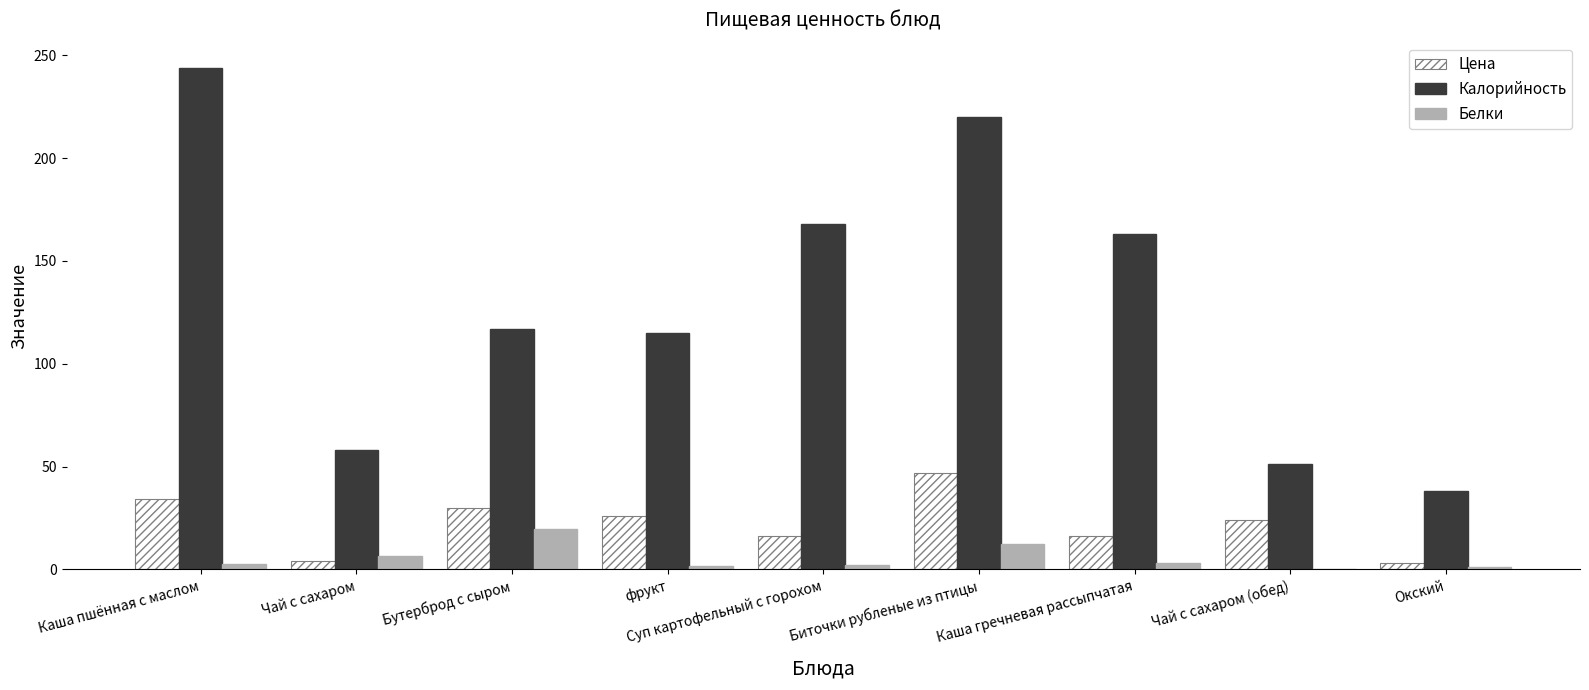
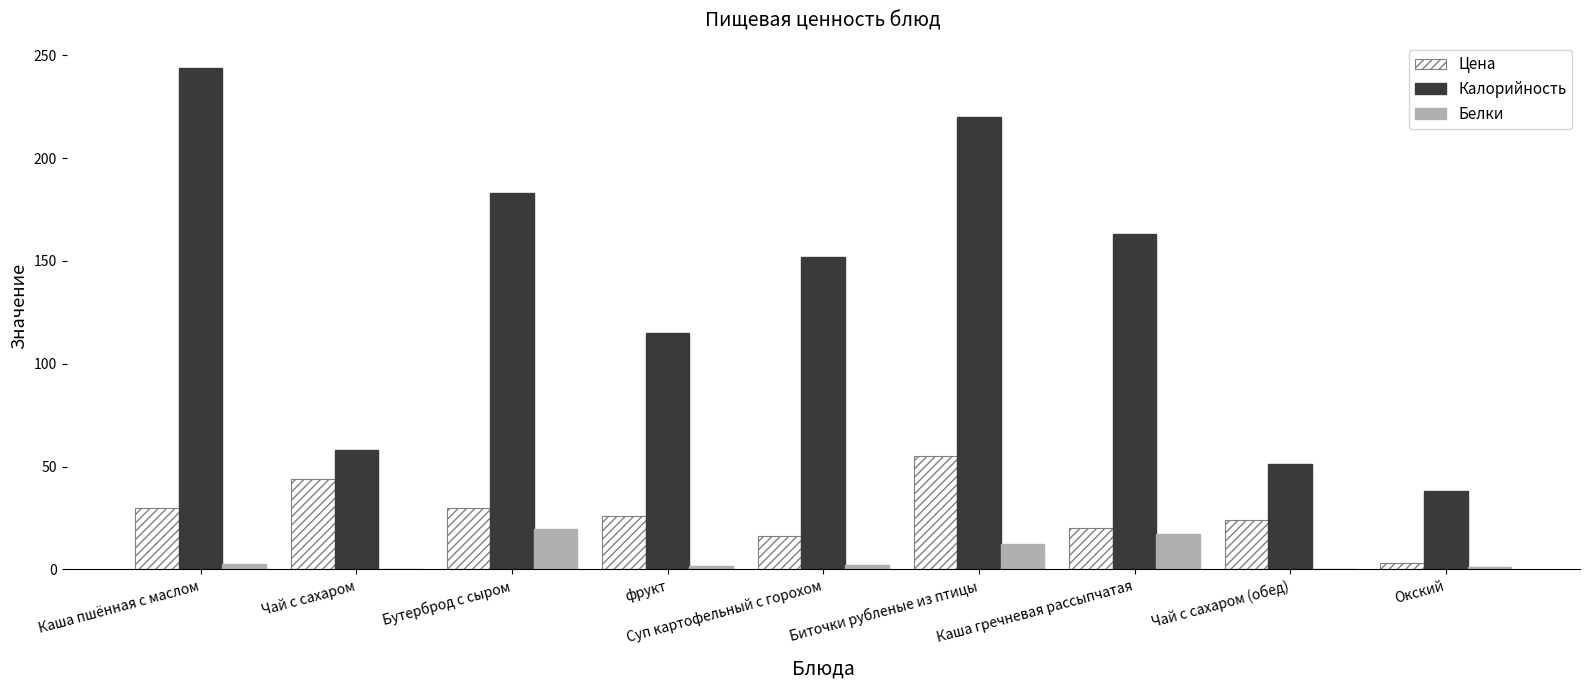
Цена, Каша пшённая с маслом: 34 -> 30
Цена, Чай с сахаром: 4 -> 44
Белки, Чай с сахаром: 6 -> 0
Калорийность, Бутерброд с сыром: 117 -> 183
Калорийность, Суп картофельный с горохом: 168 -> 152
Цена, Биточки рубленые из птицы: 47 -> 55
Цена, Каша гречневая рассыпчатая: 16 -> 20
Белки, Каша гречневая рассыпчатая: 3 -> 17
